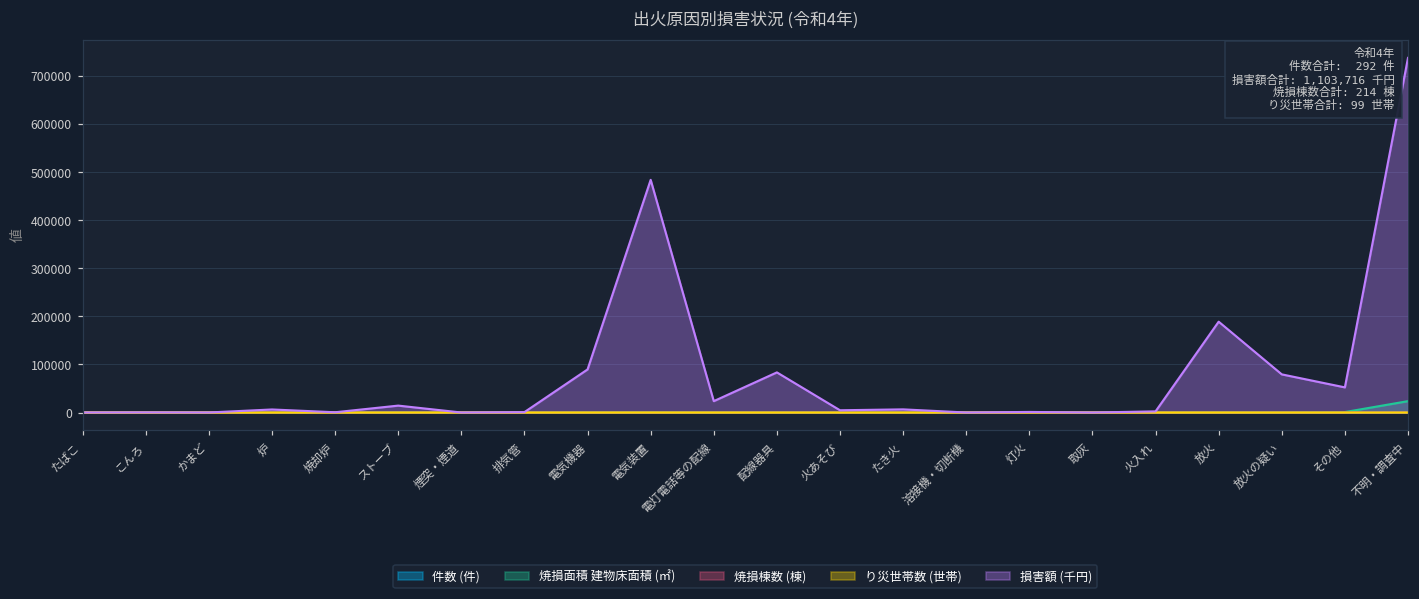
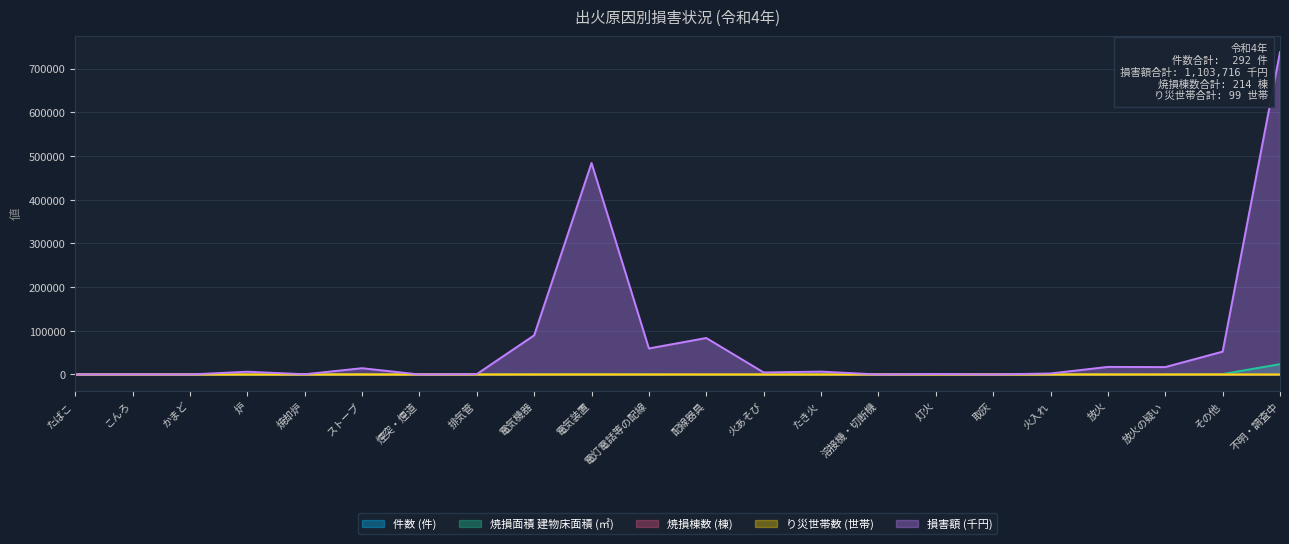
損害額 (千円), 電灯電話等の配線: 20000 -> 60000
損害額 (千円), 放火: 190000 -> 20000
損害額 (千円), 放火の疑い: 80000 -> 20000
